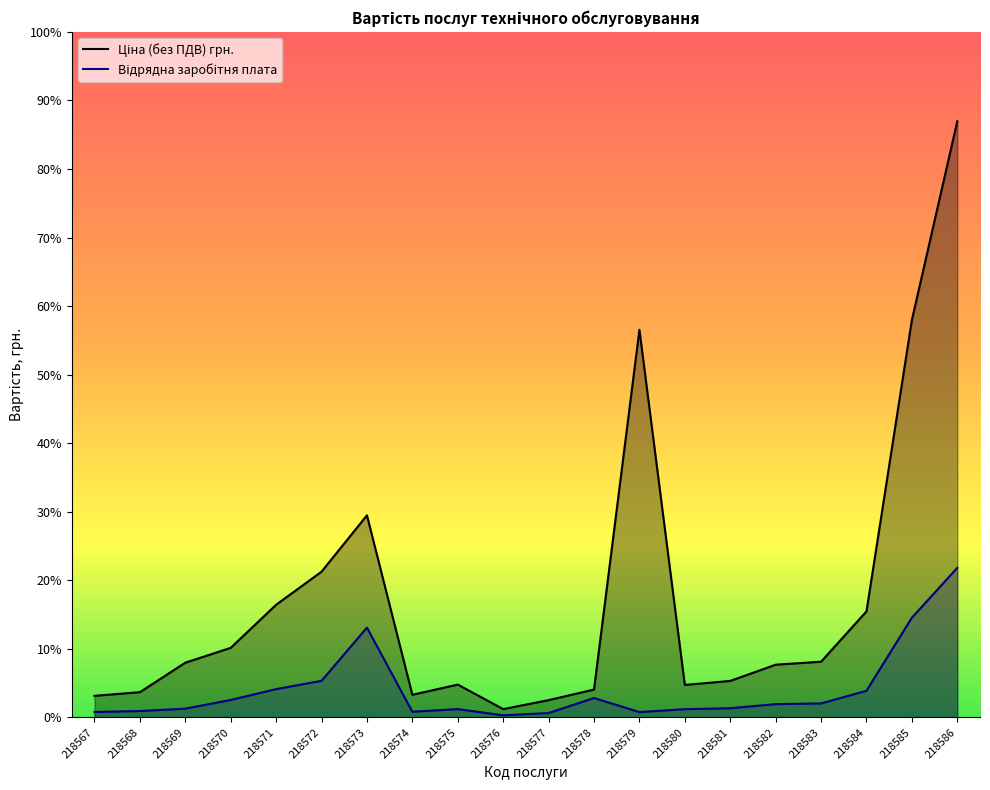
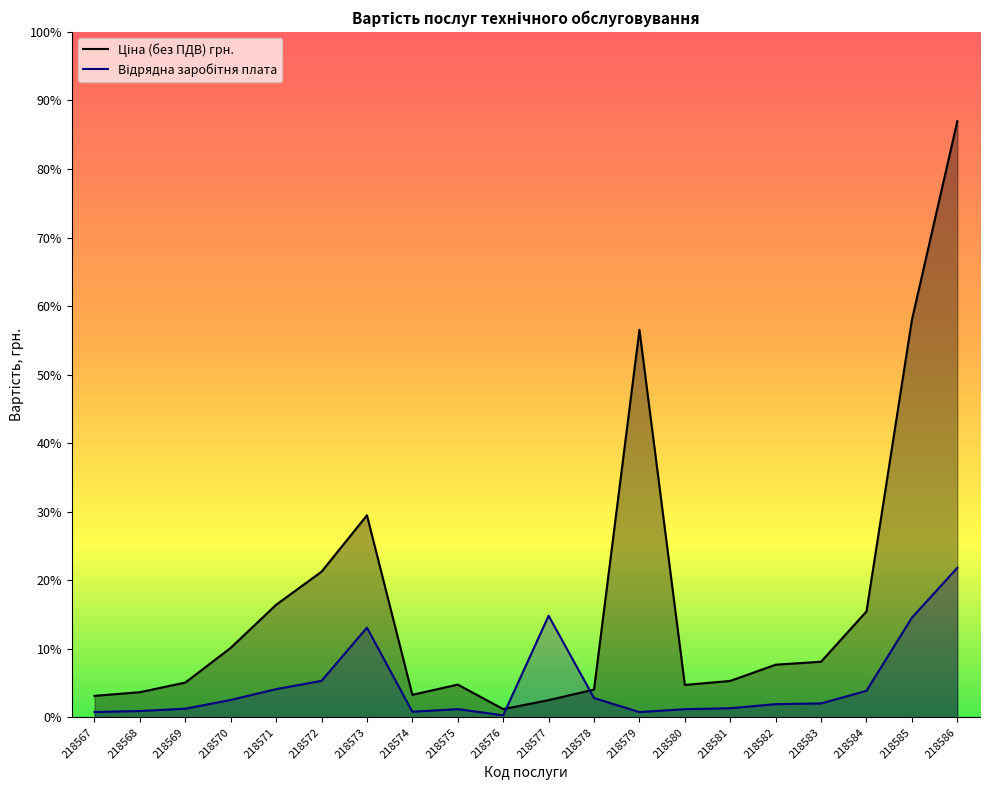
Ціна (без ПДВ) грн., 218569: 8% -> 5%
Відрядна заробітня плата, 218577: 1% -> 15%
